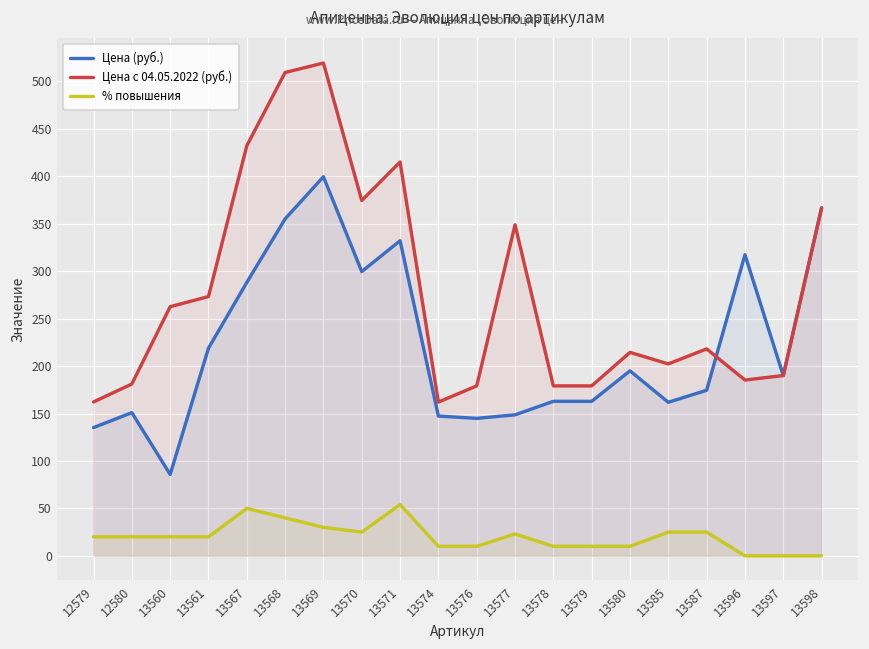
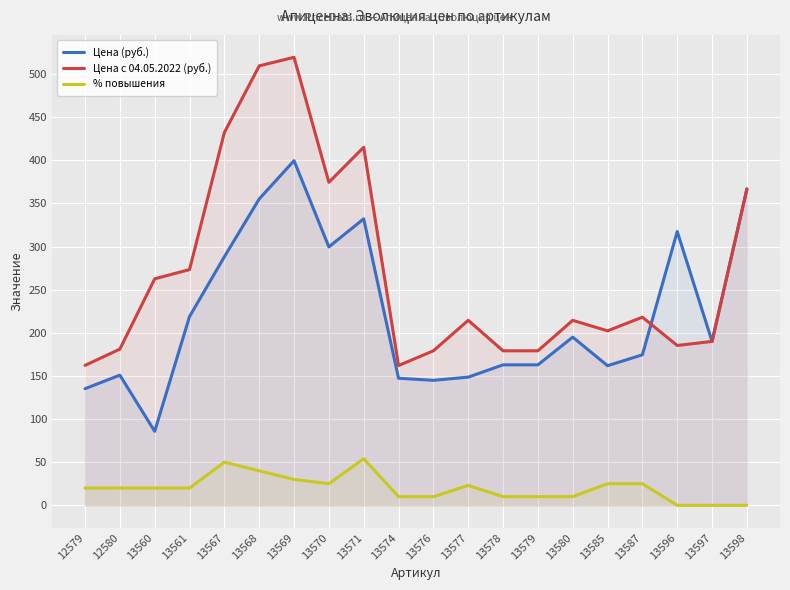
Цена с 04.05.2022 (руб.), 13577: 350 -> 210
